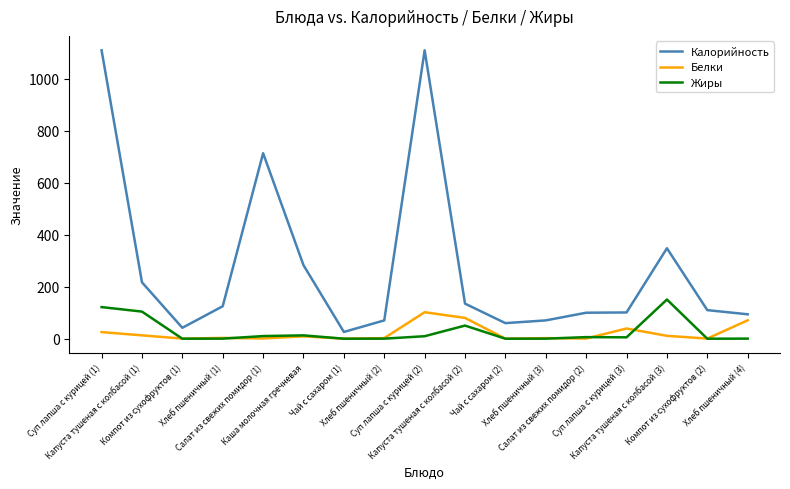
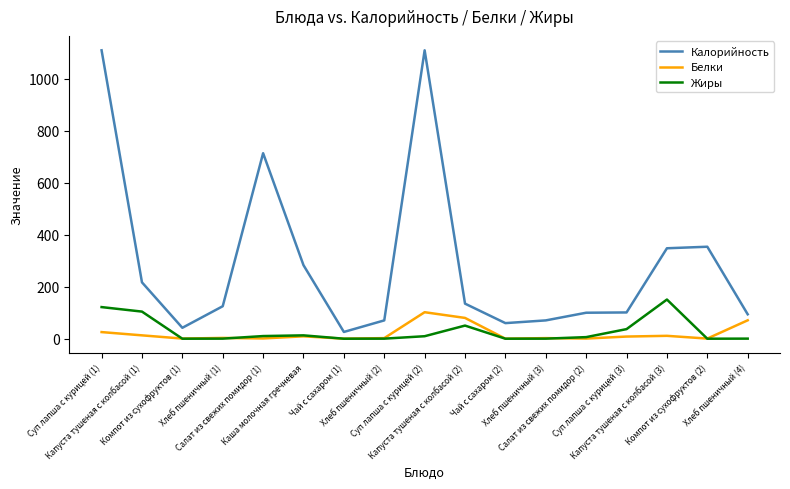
Белки, Суп лапша с курицей (3): 40 -> 10
Жиры, Суп лапша с курицей (3): 10 -> 40
Калорийность, Компот из сухофруктов (2): 110 -> 350
